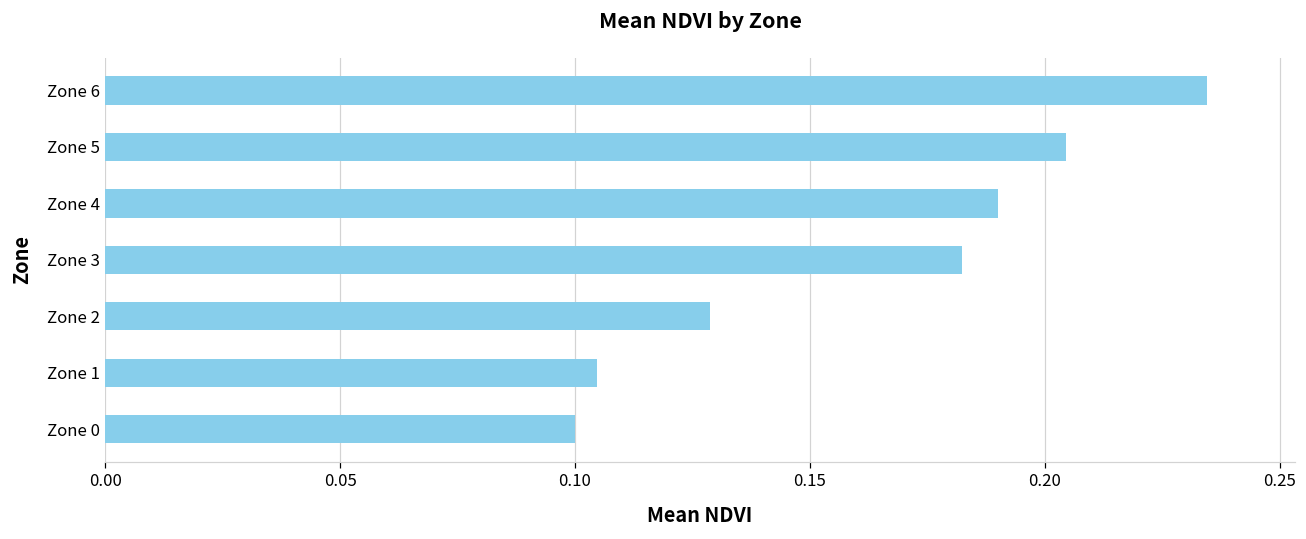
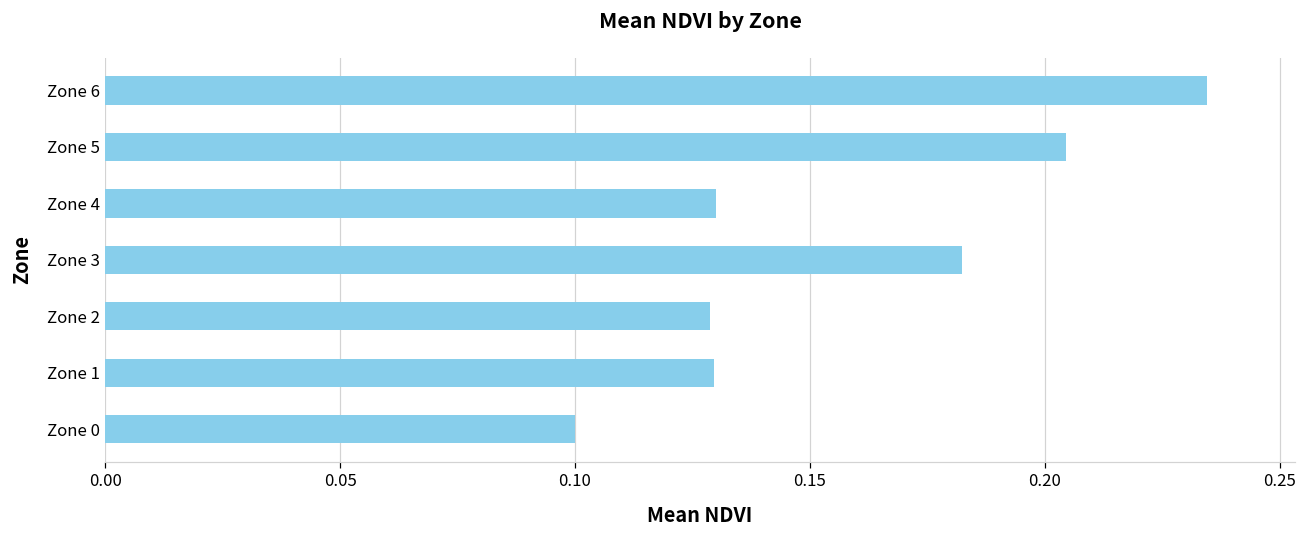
Zone 4: 0.19 -> 0.13
Zone 1: 0.105 -> 0.130
